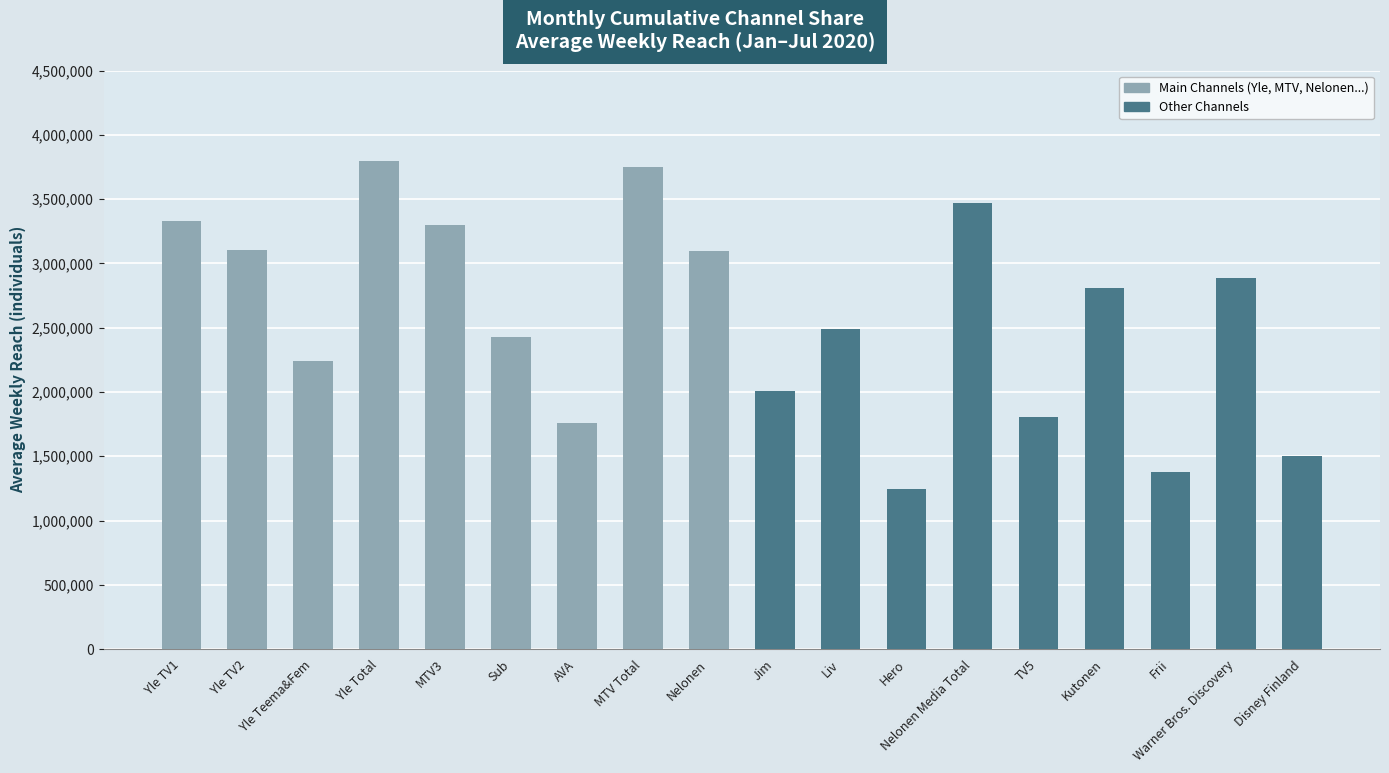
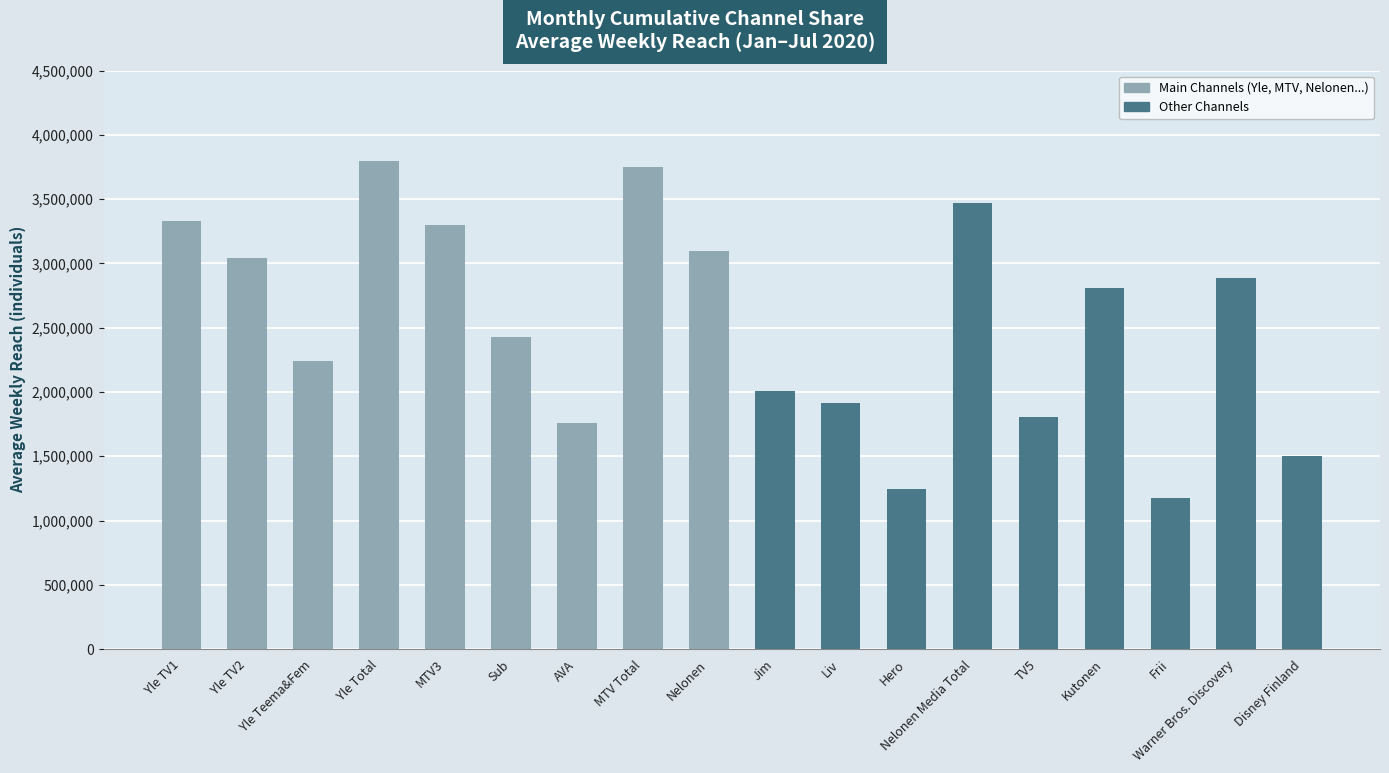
Yle TV2: 3,110,000 -> 3,040,000
Liv: 2,490,000 -> 1,910,000
Frii: 1,380,000 -> 1,180,000
